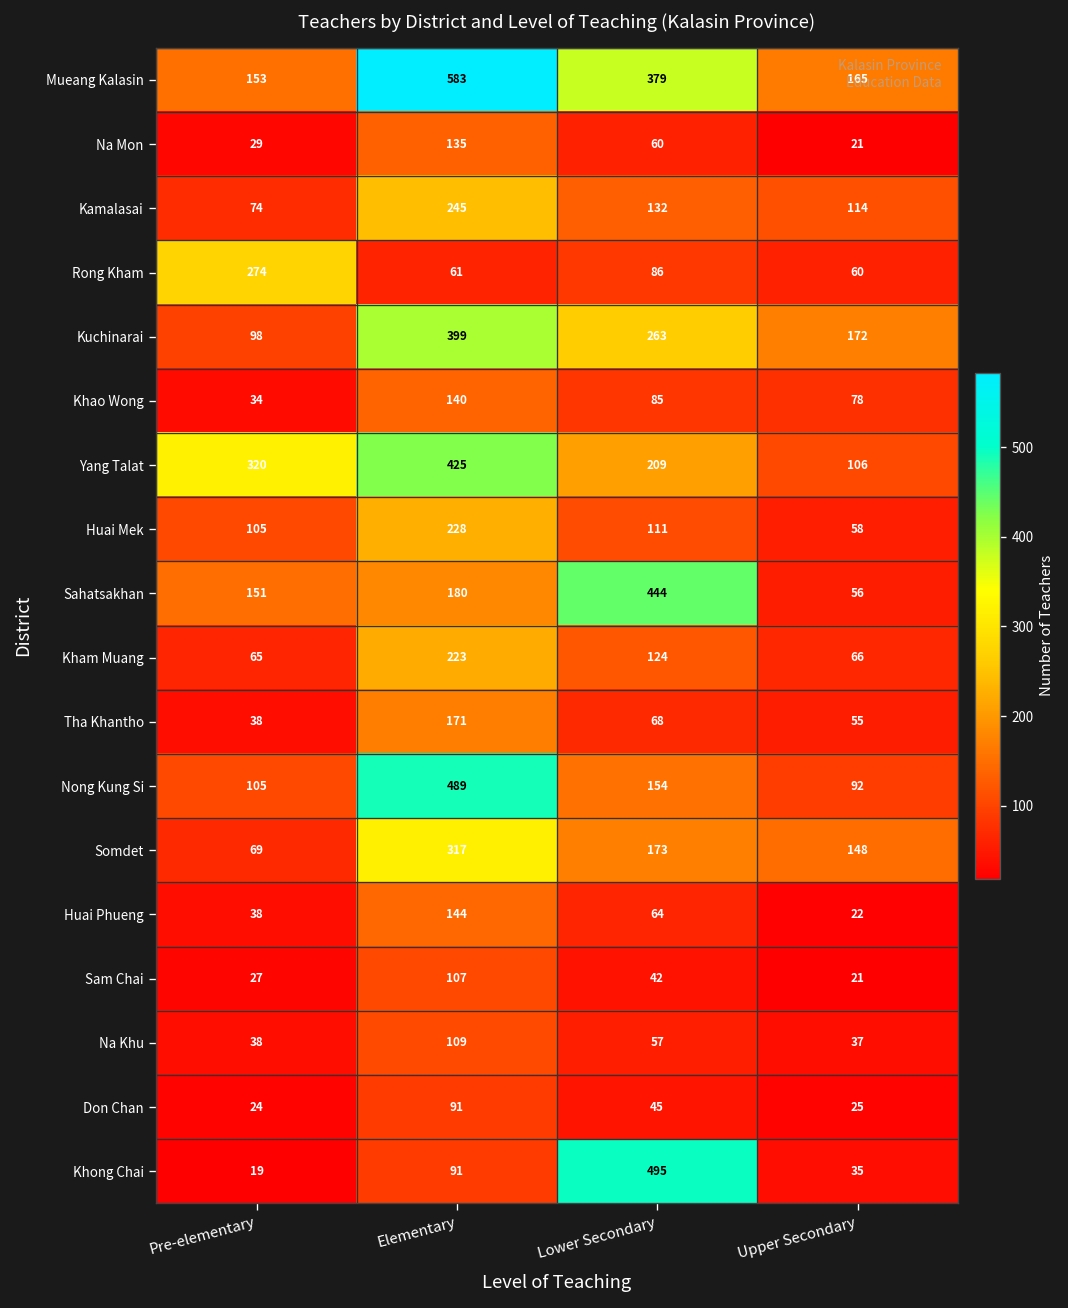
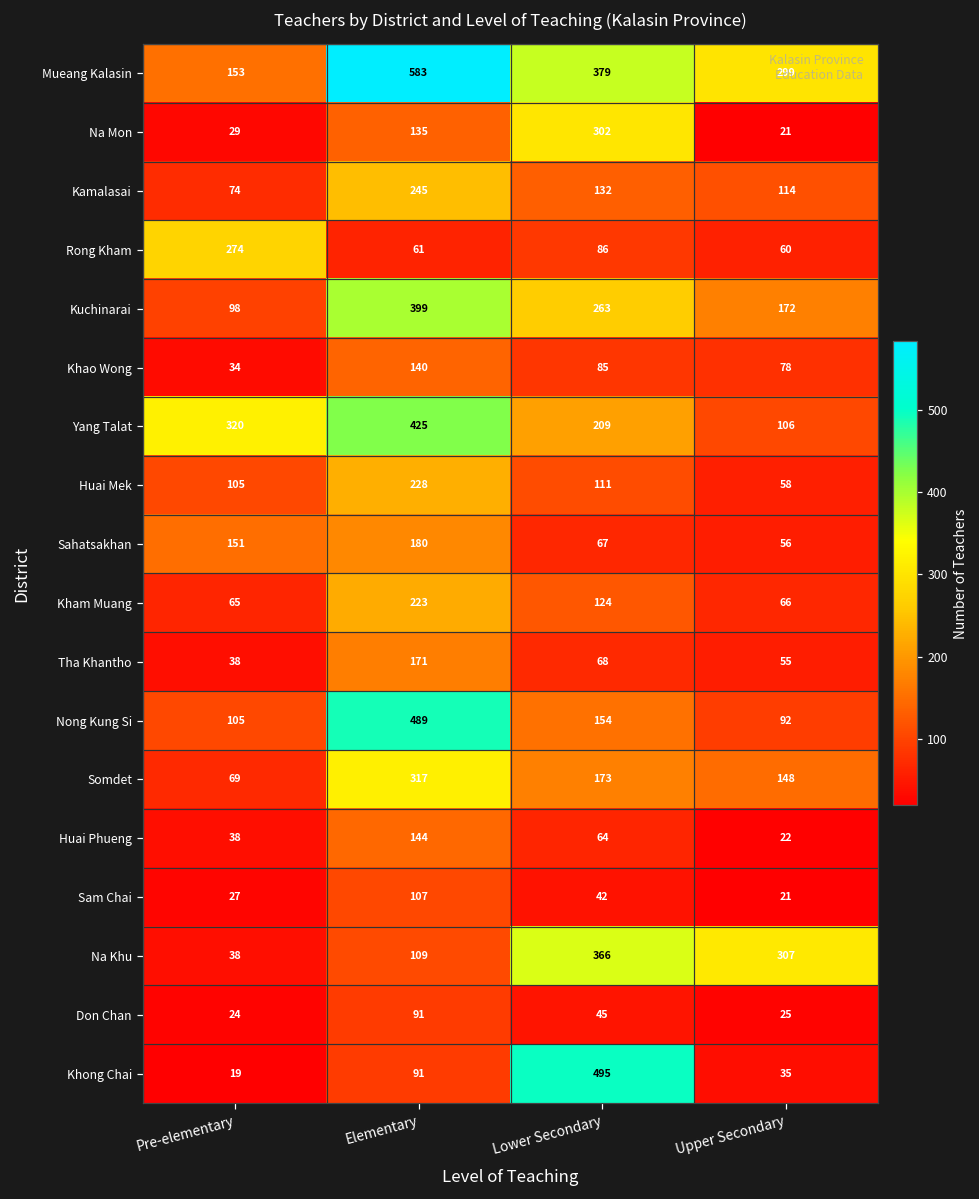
Mueang Kalasin, Upper Secondary: 165 -> 299
Na Mon, Lower Secondary: 60 -> 302
Sahatsakhan, Lower Secondary: 444 -> 67
Na Khu, Lower Secondary: 57 -> 366
Na Khu, Upper Secondary: 37 -> 307
